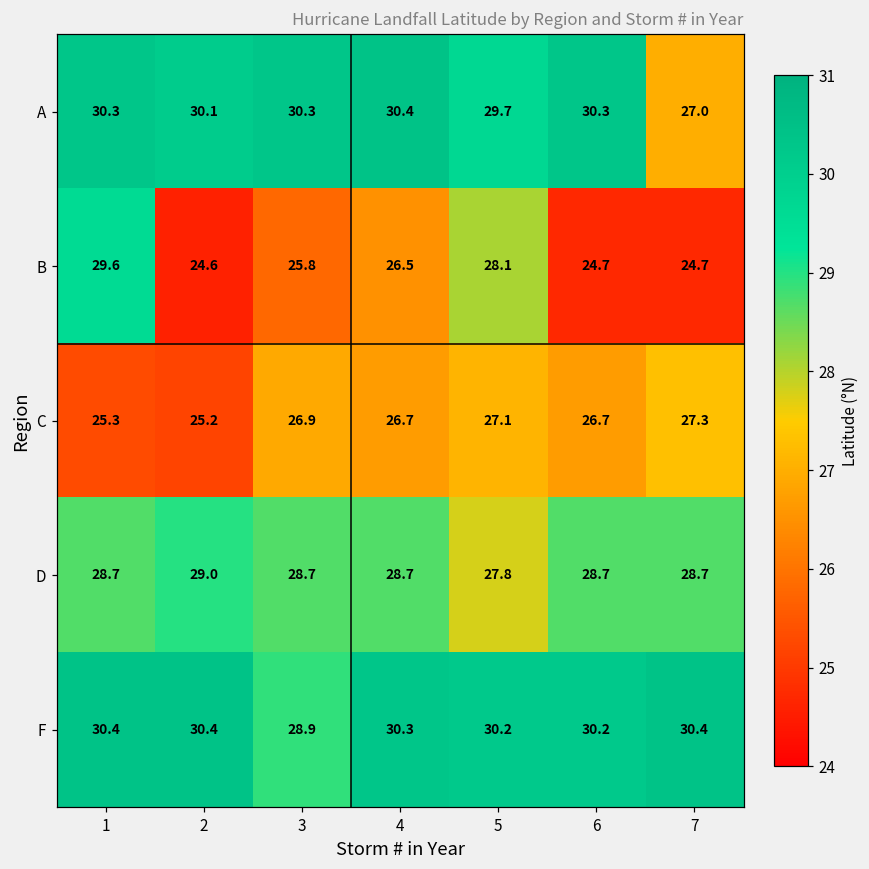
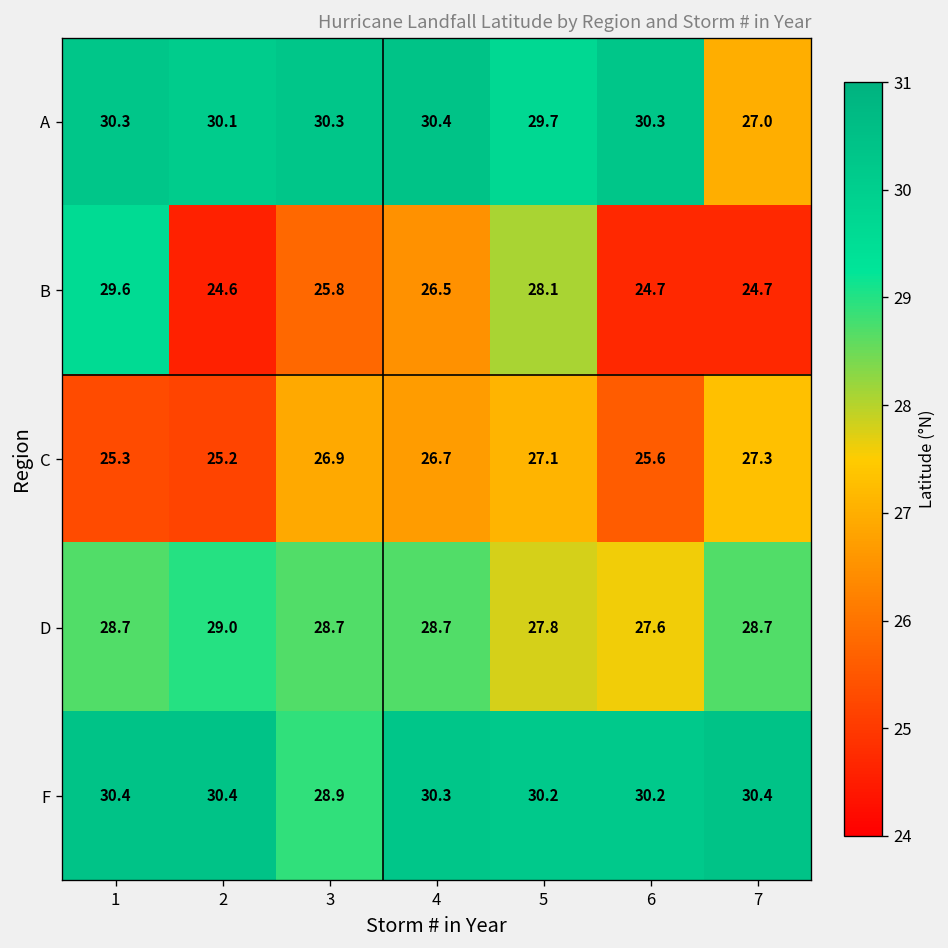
C, 6: 26.7 -> 25.6
D, 6: 28.7 -> 27.6
